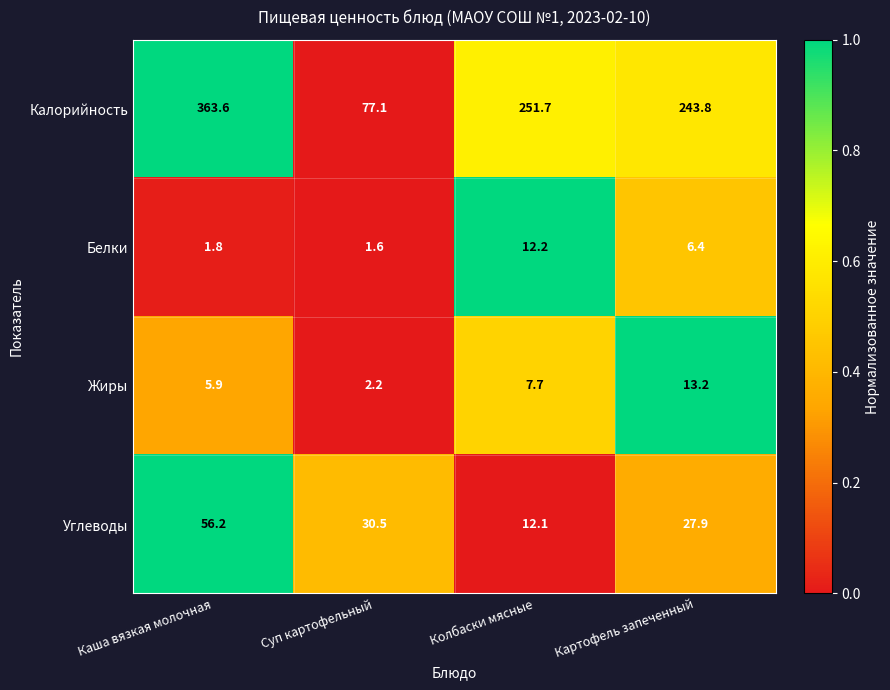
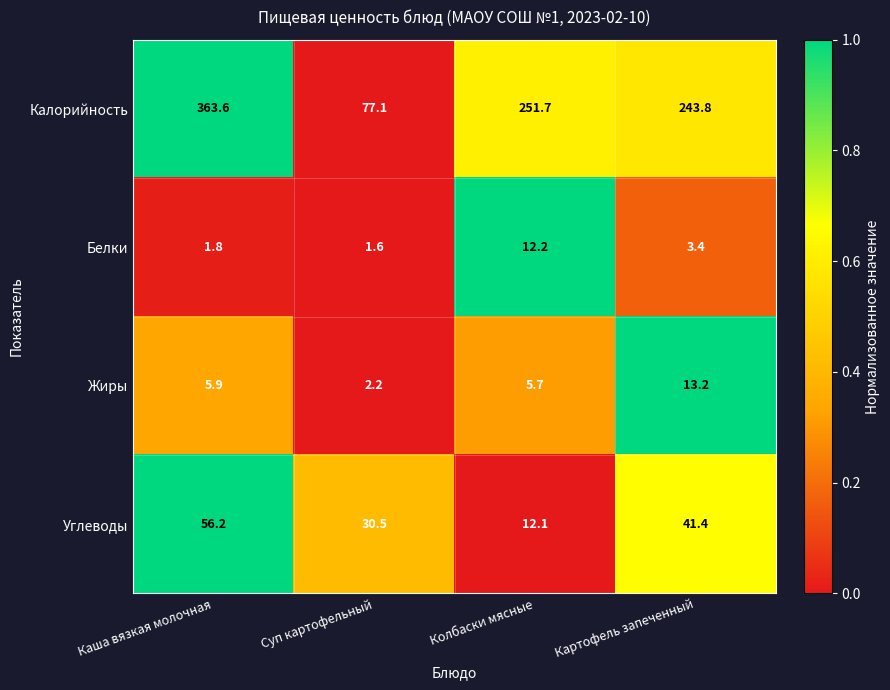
Белки, Картофель запеченный: 6.4 -> 3.4
Жиры, Колбаски мясные: 7.7 -> 5.7
Углеводы, Картофель запеченный: 27.9 -> 41.4
